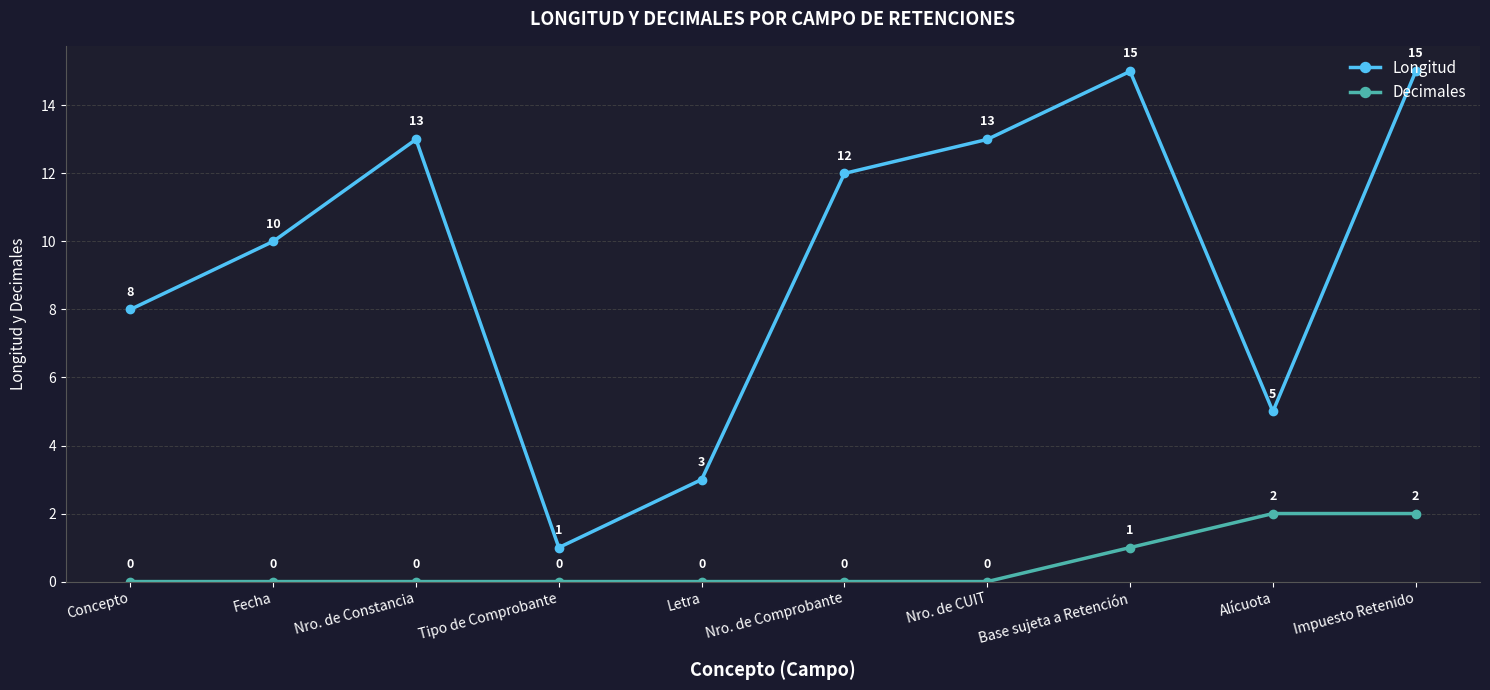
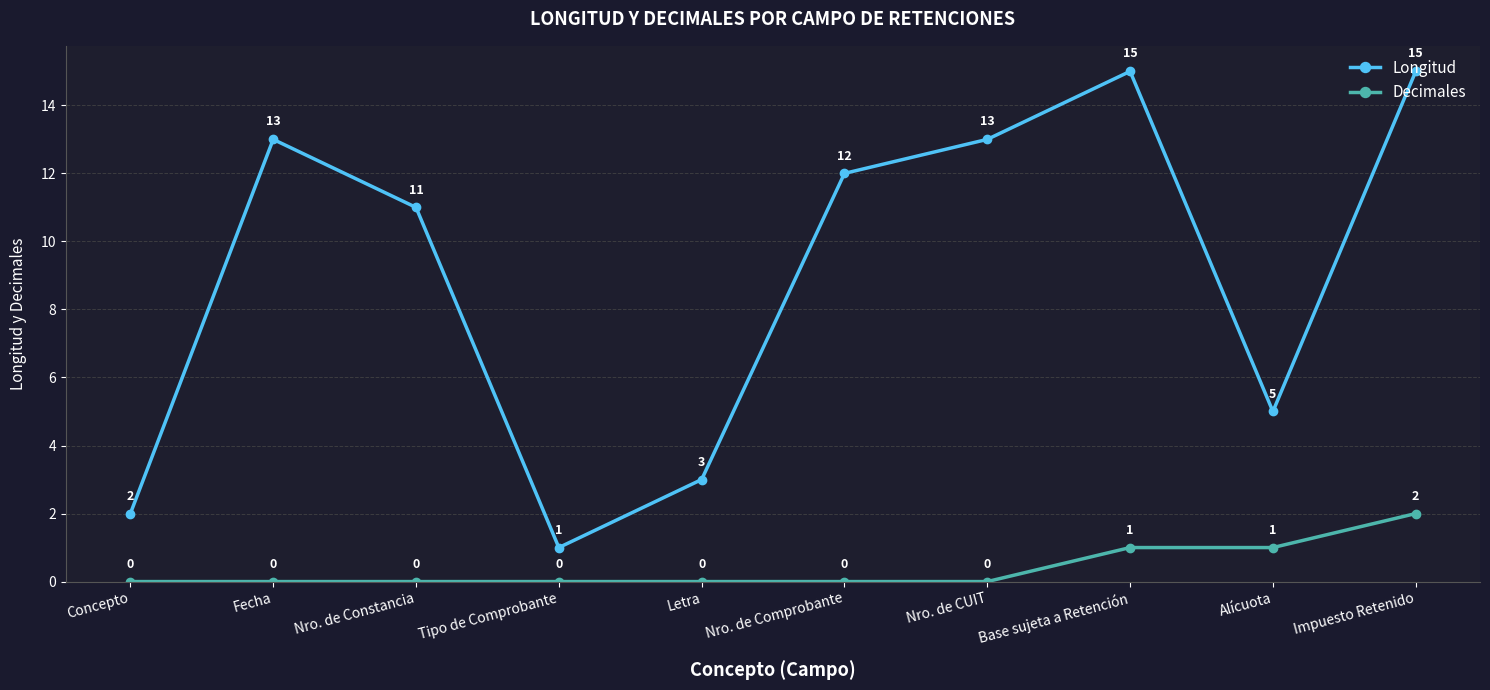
Longitud, Concepto: 8 -> 2
Longitud, Fecha: 10 -> 13
Longitud, Nro. de Constancia: 13 -> 11
Decimales, Alícuota: 2 -> 1
